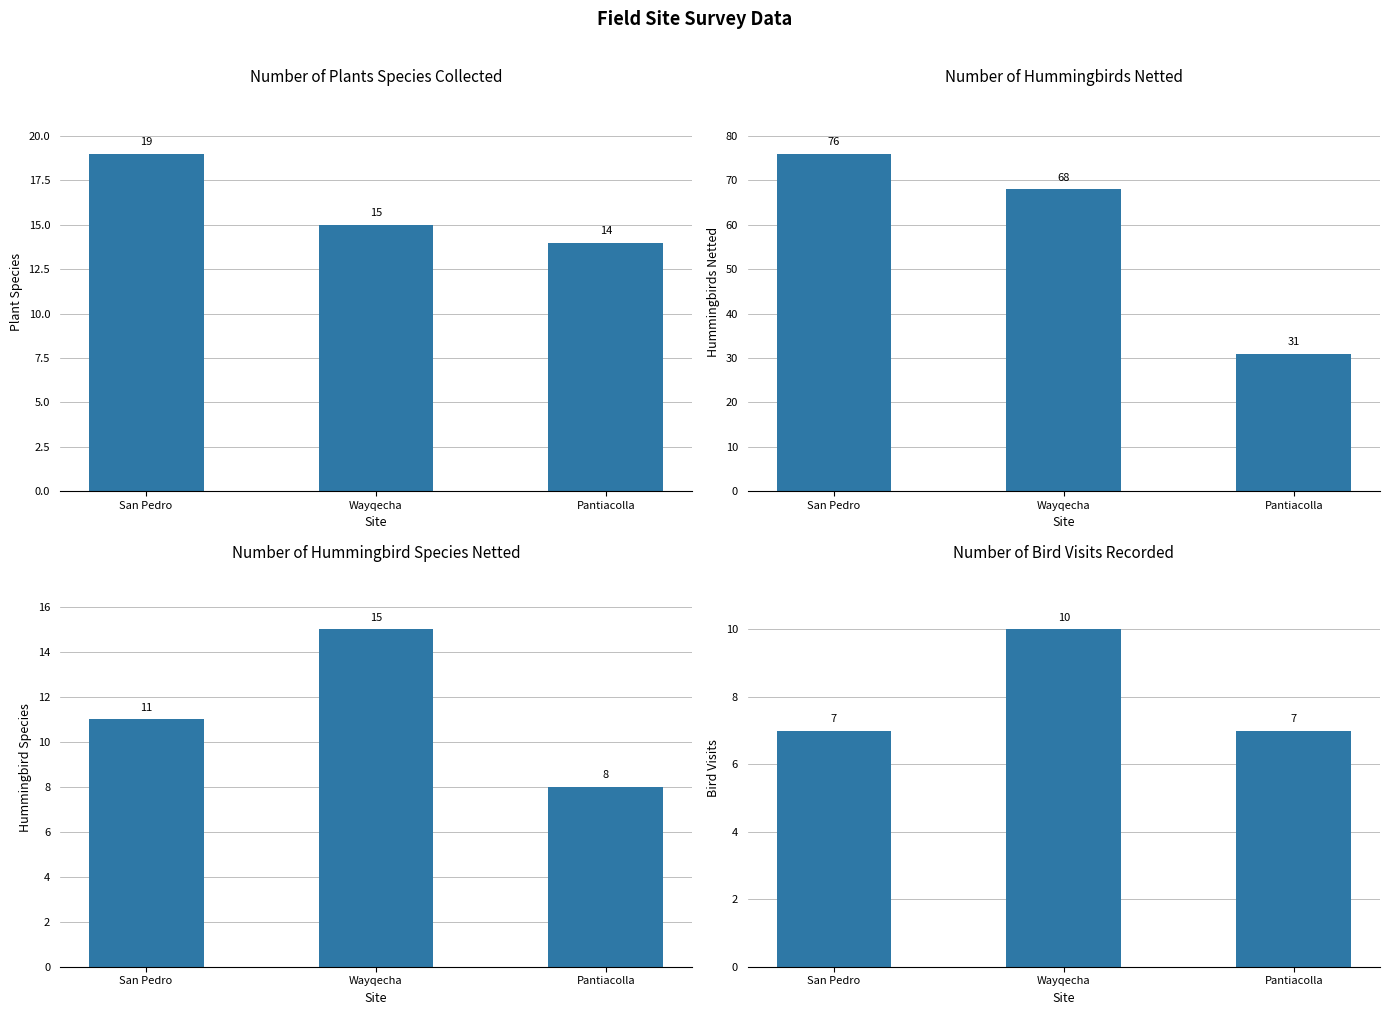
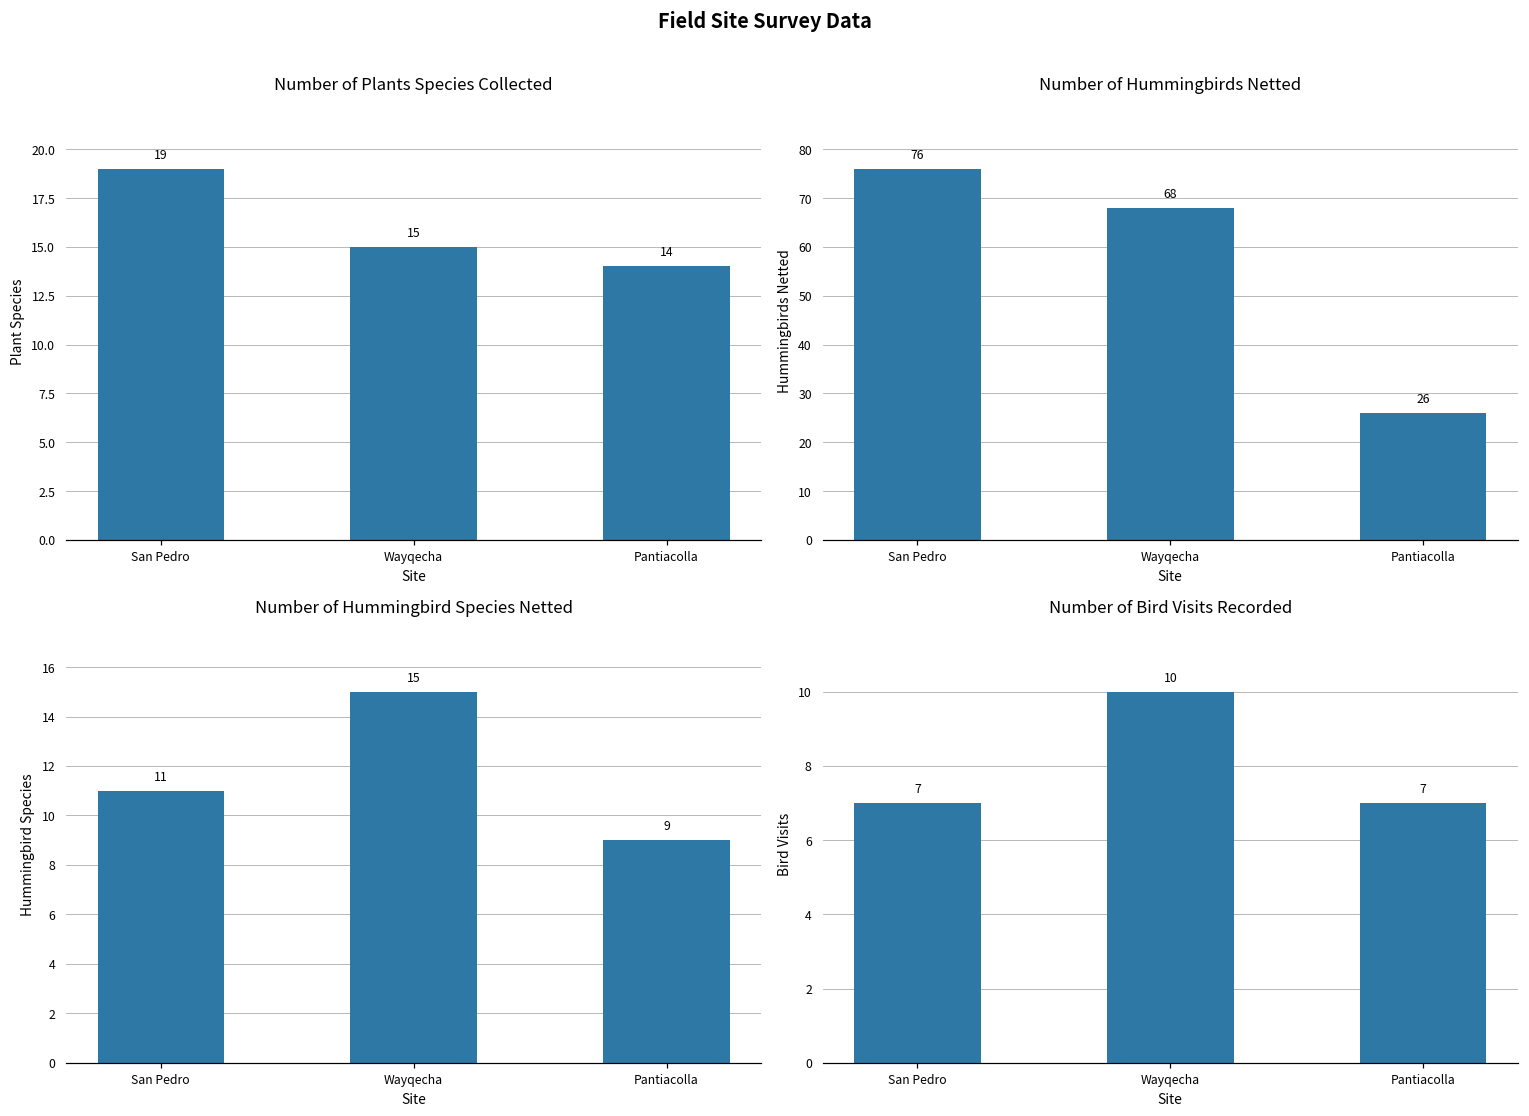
Number of Hummingbirds Netted, Pantiacolla: 31 -> 26
Number of Hummingbird Species Netted, Pantiacolla: 8 -> 9
